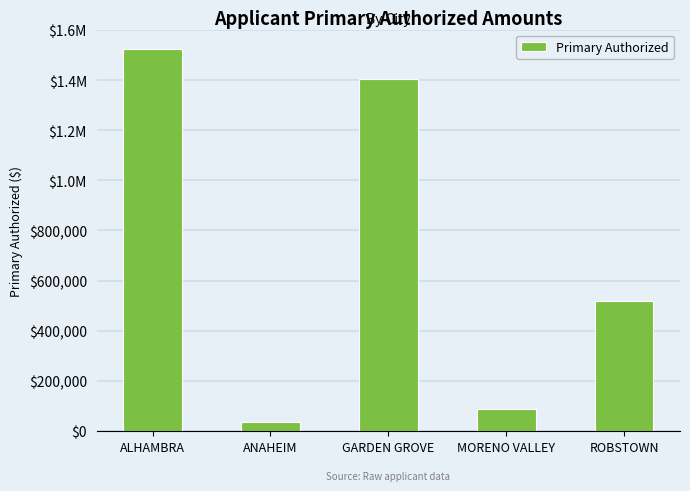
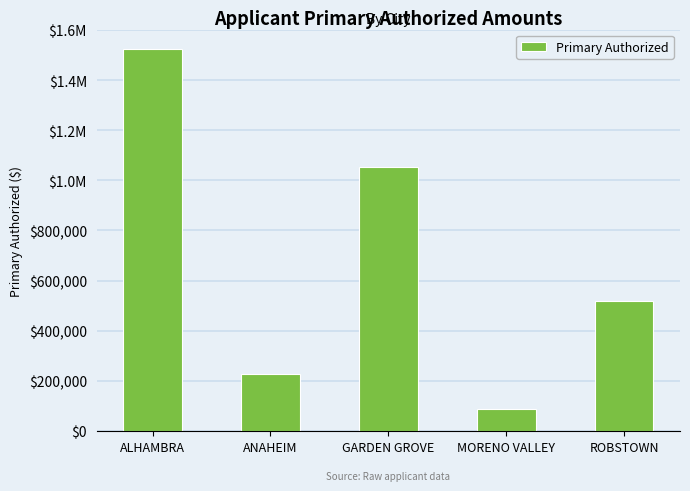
ANAHEIM: $40,000 -> $230,000
GARDEN GROVE: $1,400,000 -> $1,050,000
